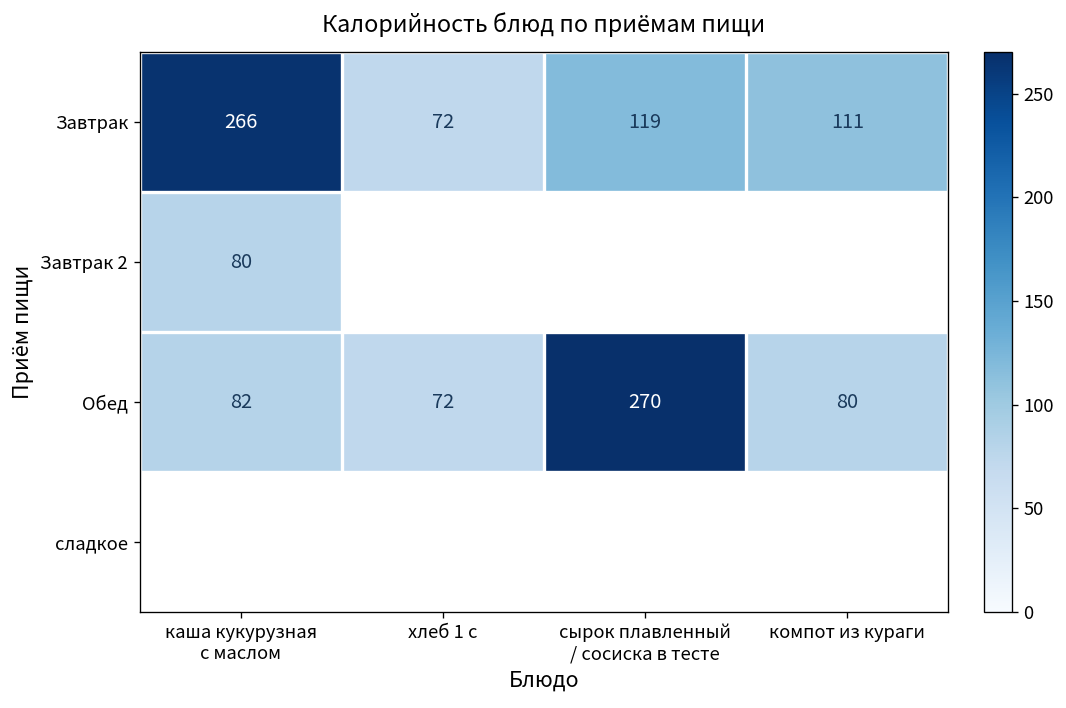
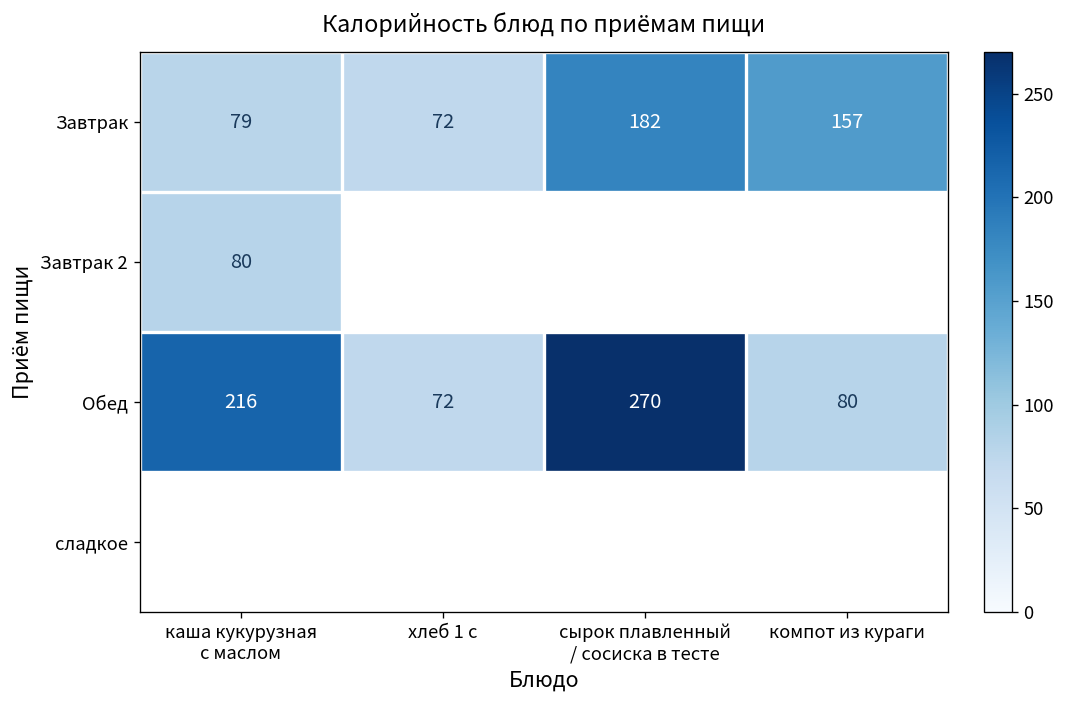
Завтрак, каша кукурузная с маслом: 266 -> 79
Завтрак, сырок плавленный / сосиска в тесте: 119 -> 182
Завтрак, компот из кураги: 111 -> 157
Обед, каша кукурузная с маслом: 82 -> 216
